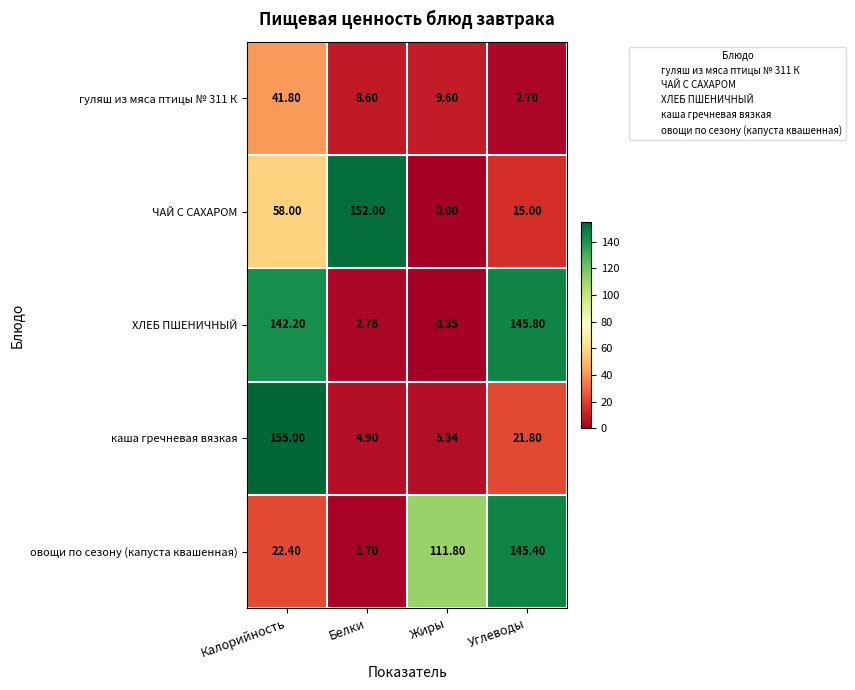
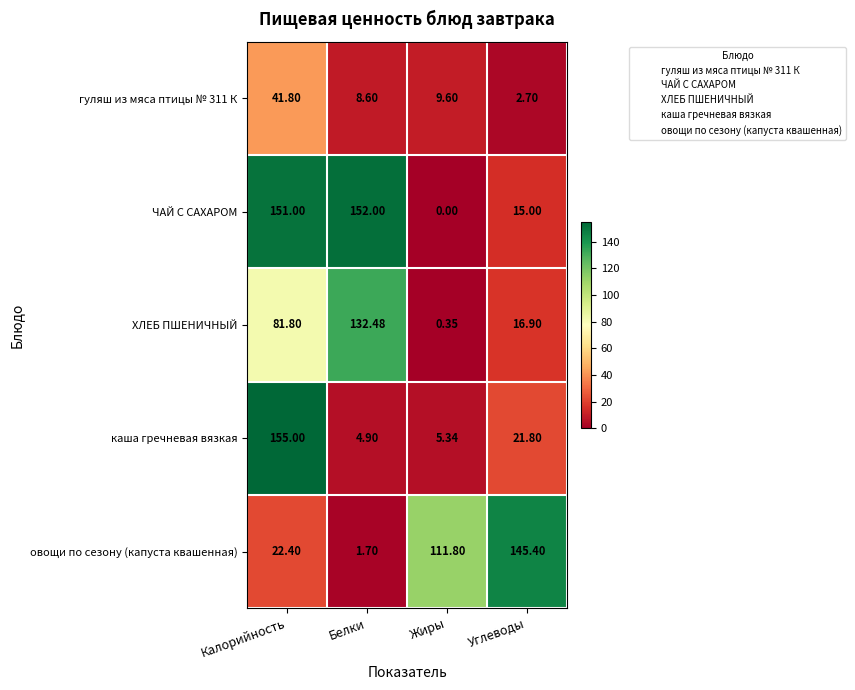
ЧАЙ С САХАРОМ, Калорийность: 58.00 -> 151.00
ХЛЕБ ПШЕНИЧНЫЙ, Калорийность: 142.20 -> 81.80
ХЛЕБ ПШЕНИЧНЫЙ, Белки: 2.76 -> 132.48
ХЛЕБ ПШЕНИЧНЫЙ, Углеводы: 145.80 -> 16.90
